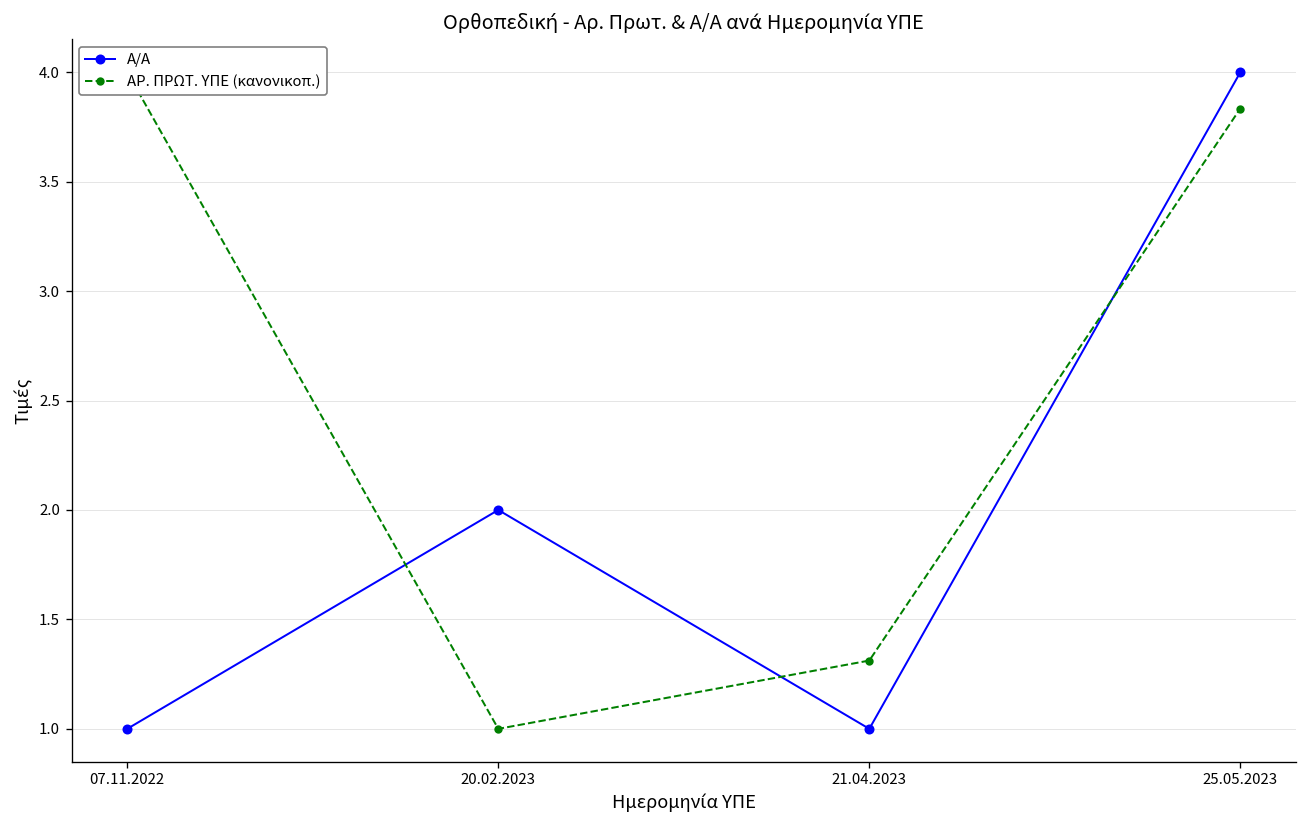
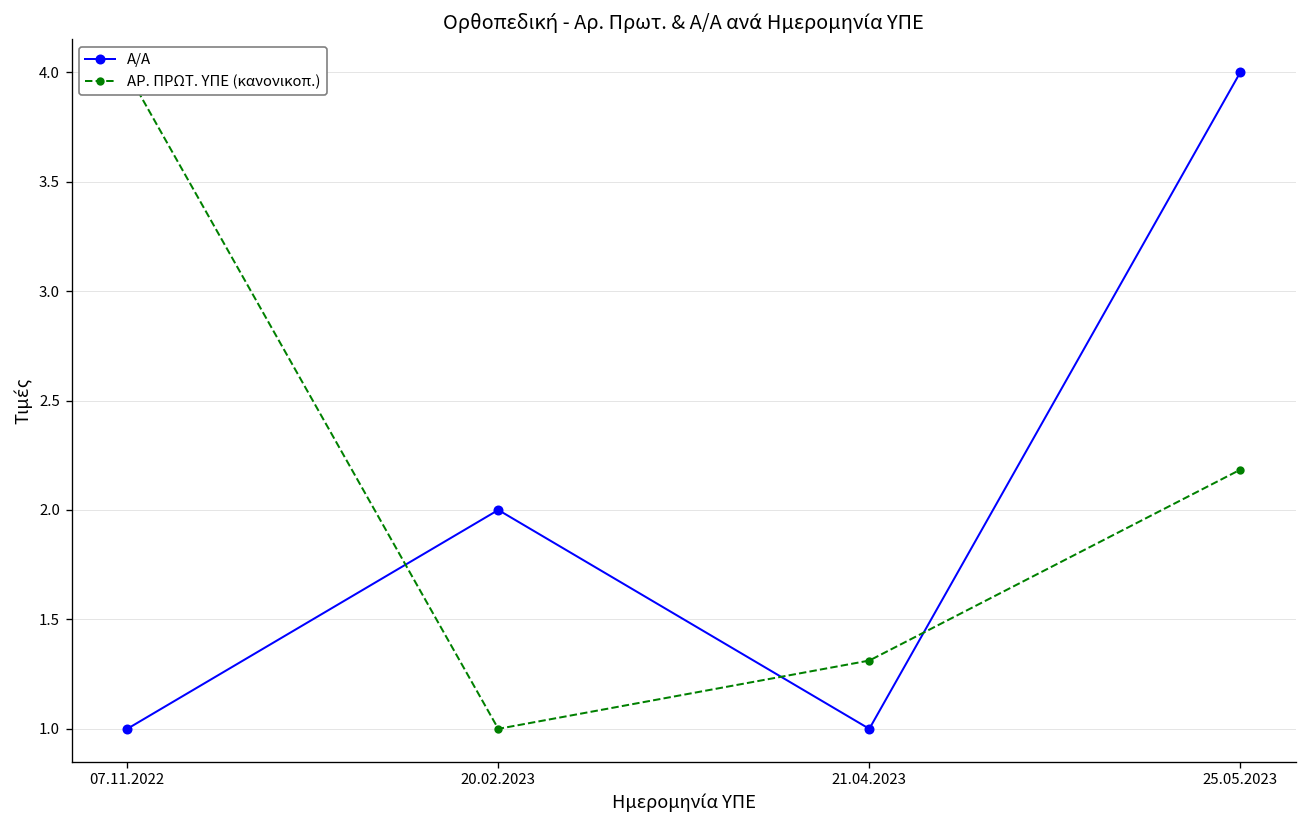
ΑΡ. ΠΡΩΤ. ΥΠΕ (κανονικοπ.), 25.05.2023: 3.83 -> 2.18
